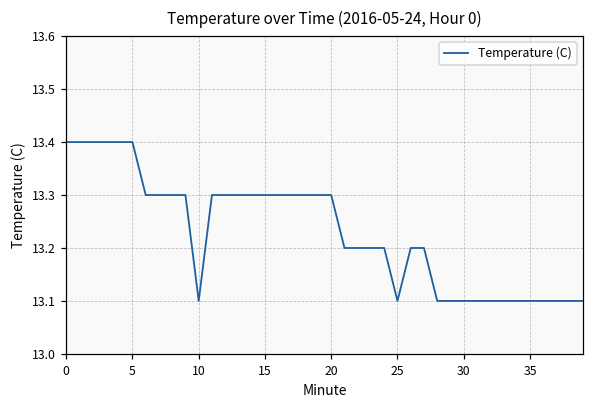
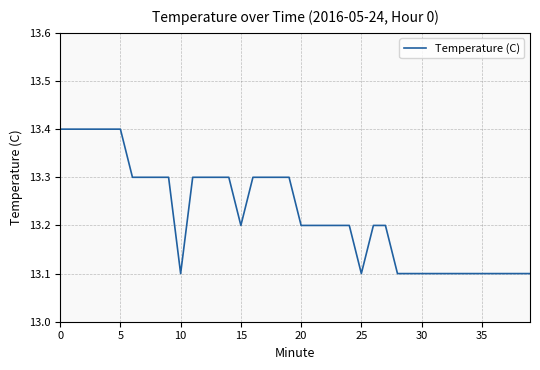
15: 13.3 -> 13.2
20: 13.3 -> 13.2
